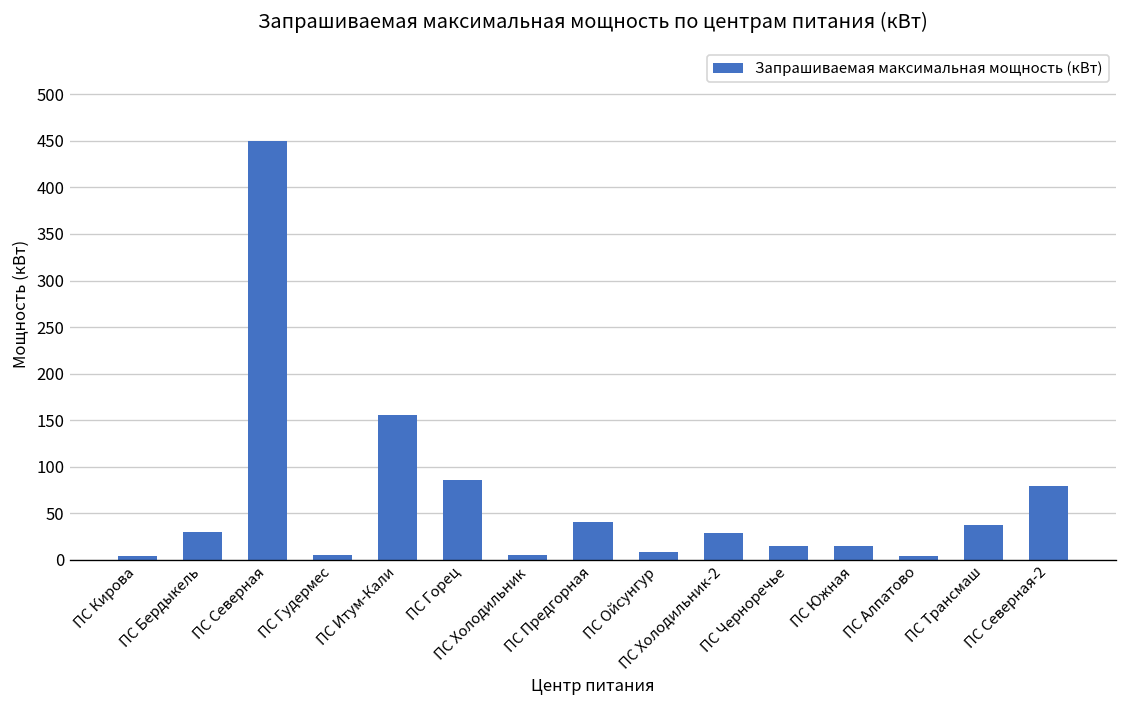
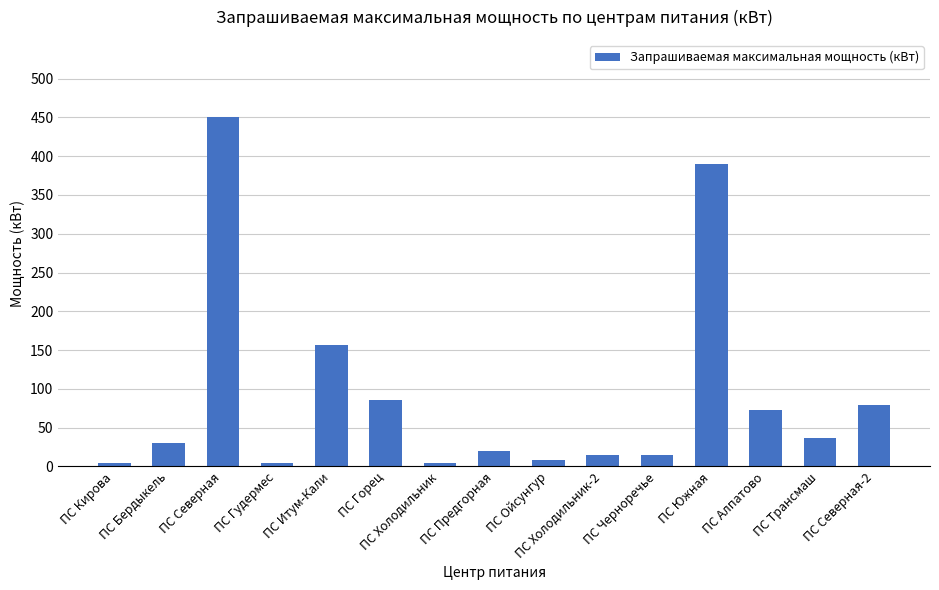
ПС Предгорная: 40 -> 20
ПС Холодильник-2: 30 -> 20
ПС Южная: 20 -> 390
ПС Алпатово: 0 -> 70
